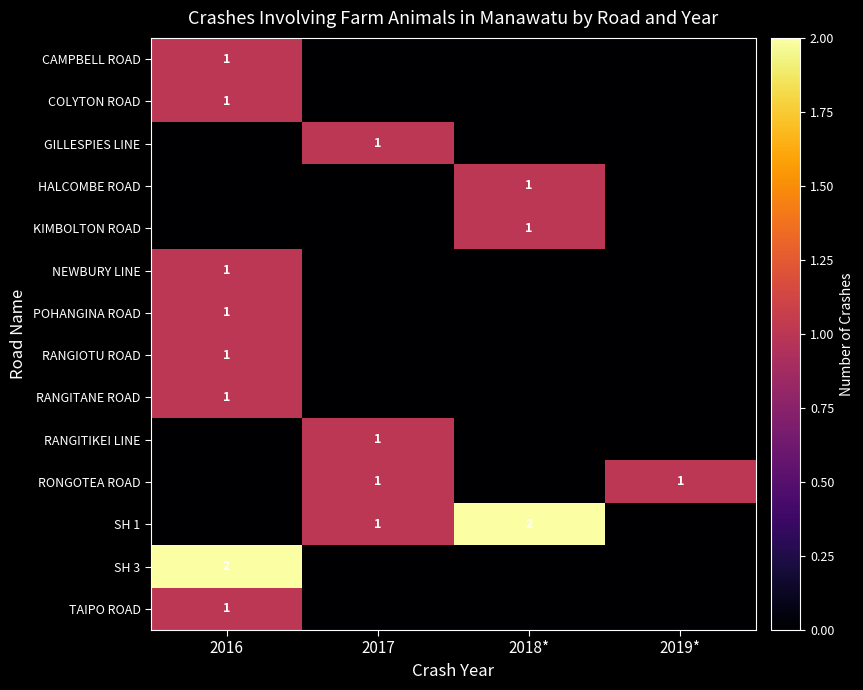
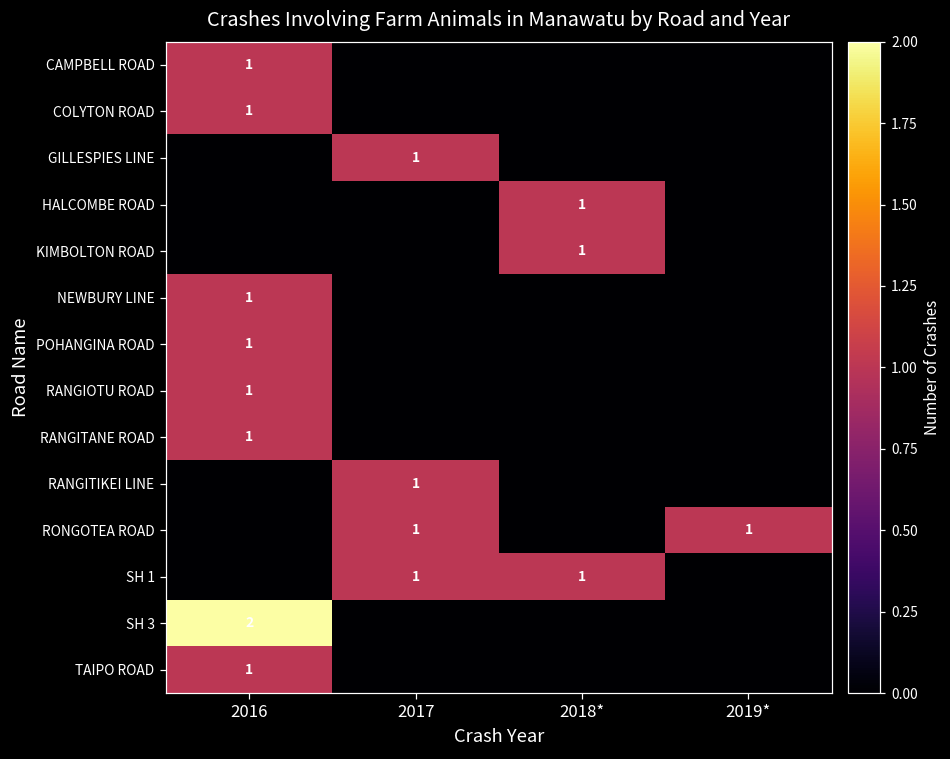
SH 1, 2018*: 2 -> 1
